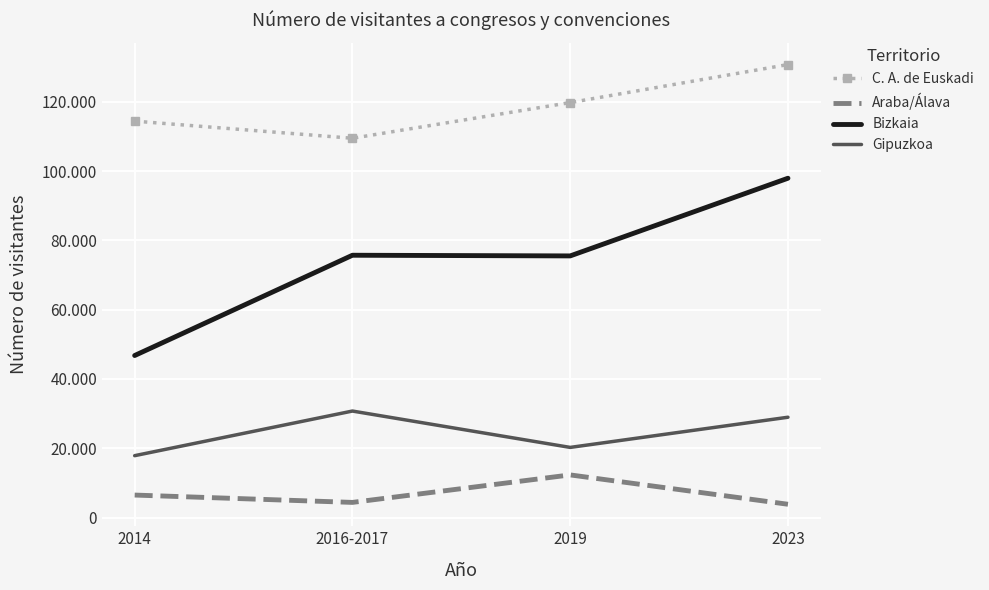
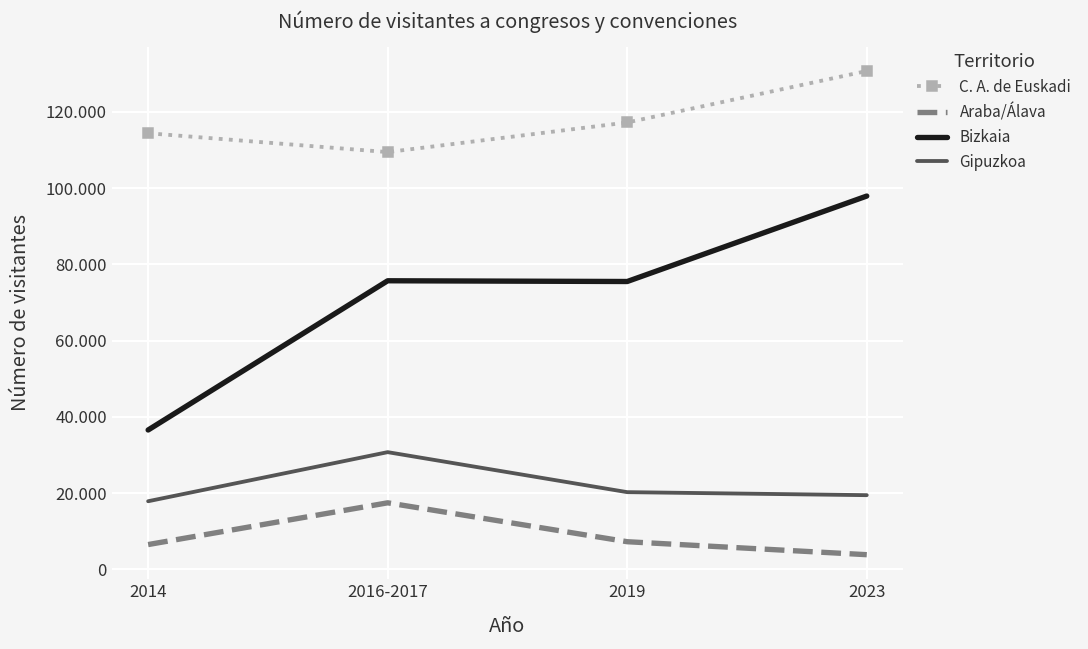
Bizkaia, 2014: 47 -> 37
Araba/Álava, 2016-2017: 4 -> 17
C. A. de Euskadi, 2019: 120 -> 117
Araba/Álava, 2019: 12 -> 7
Gipuzkoa, 2023: 29 -> 19
